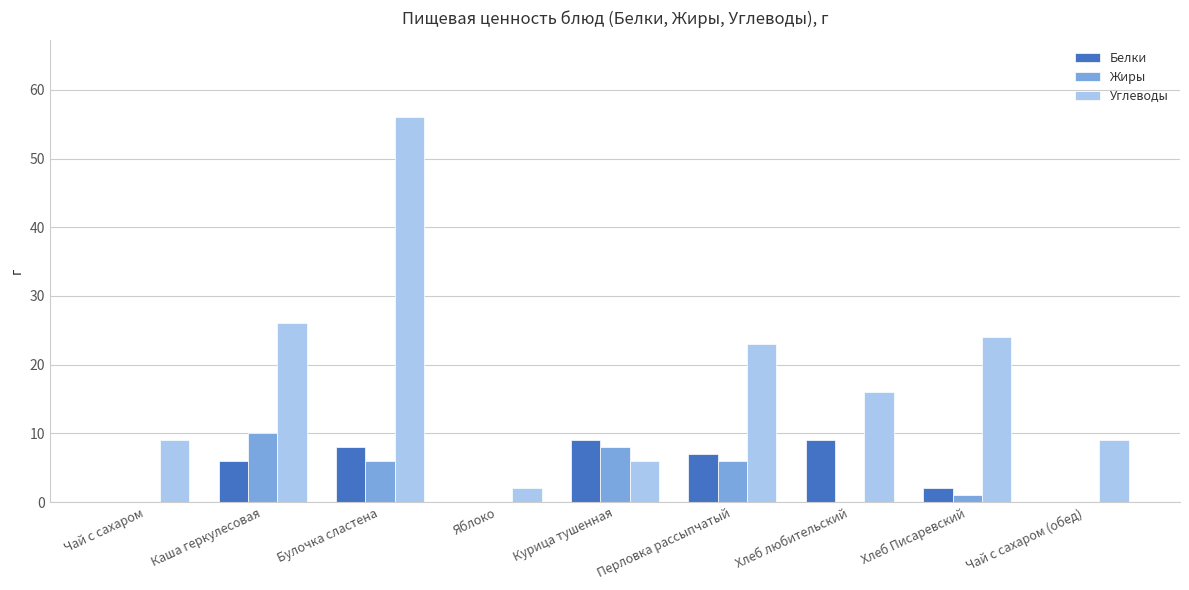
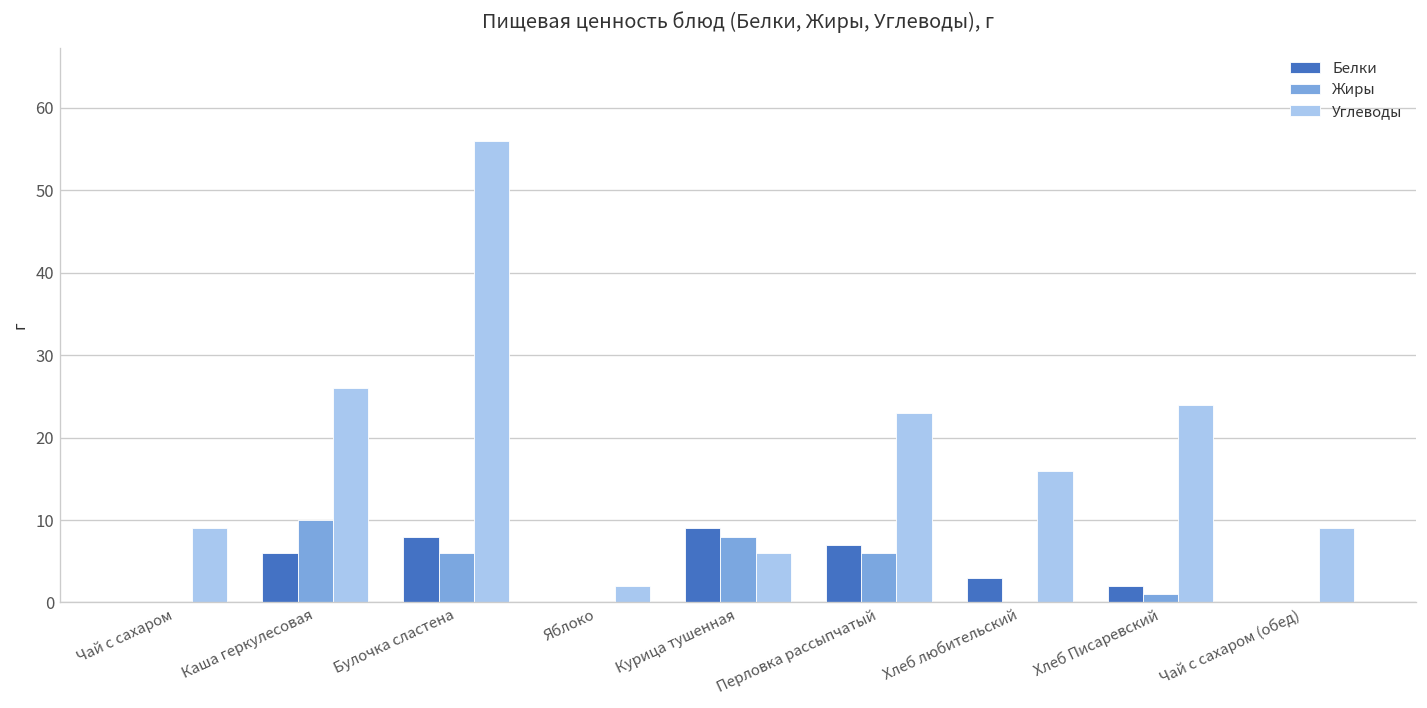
Белки, Хлеб любительский: 9 -> 3
